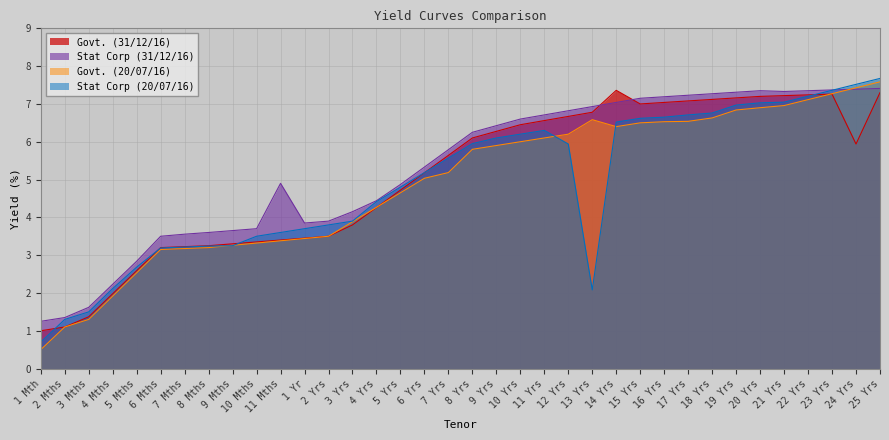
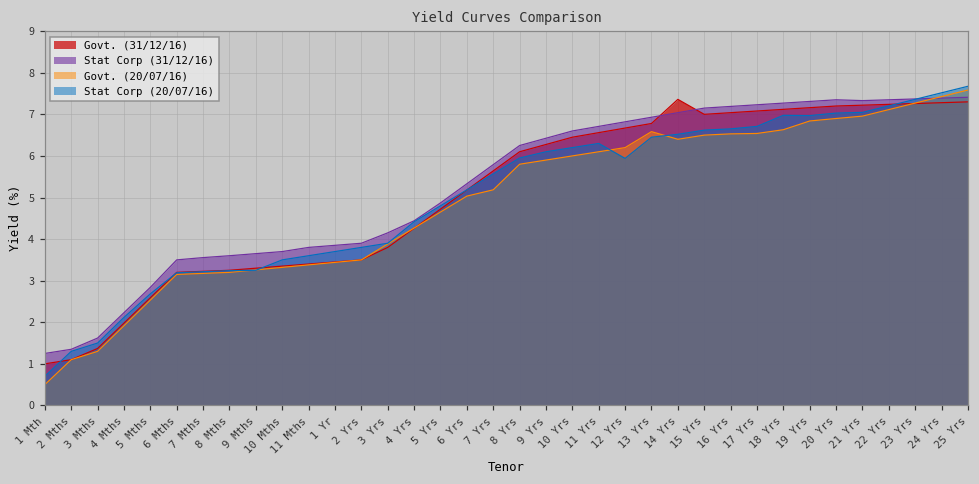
Stat Corp (31/12/16), 11 Mths: 4.9 -> 3.8
Stat Corp (20/07/16), 13 Yrs: 2.1 -> 6.4
Stat Corp (20/07/16), 18 Yrs: 6.8 -> 7.0
Govt. (31/12/16), 24 Yrs: 5.9 -> 7.3
